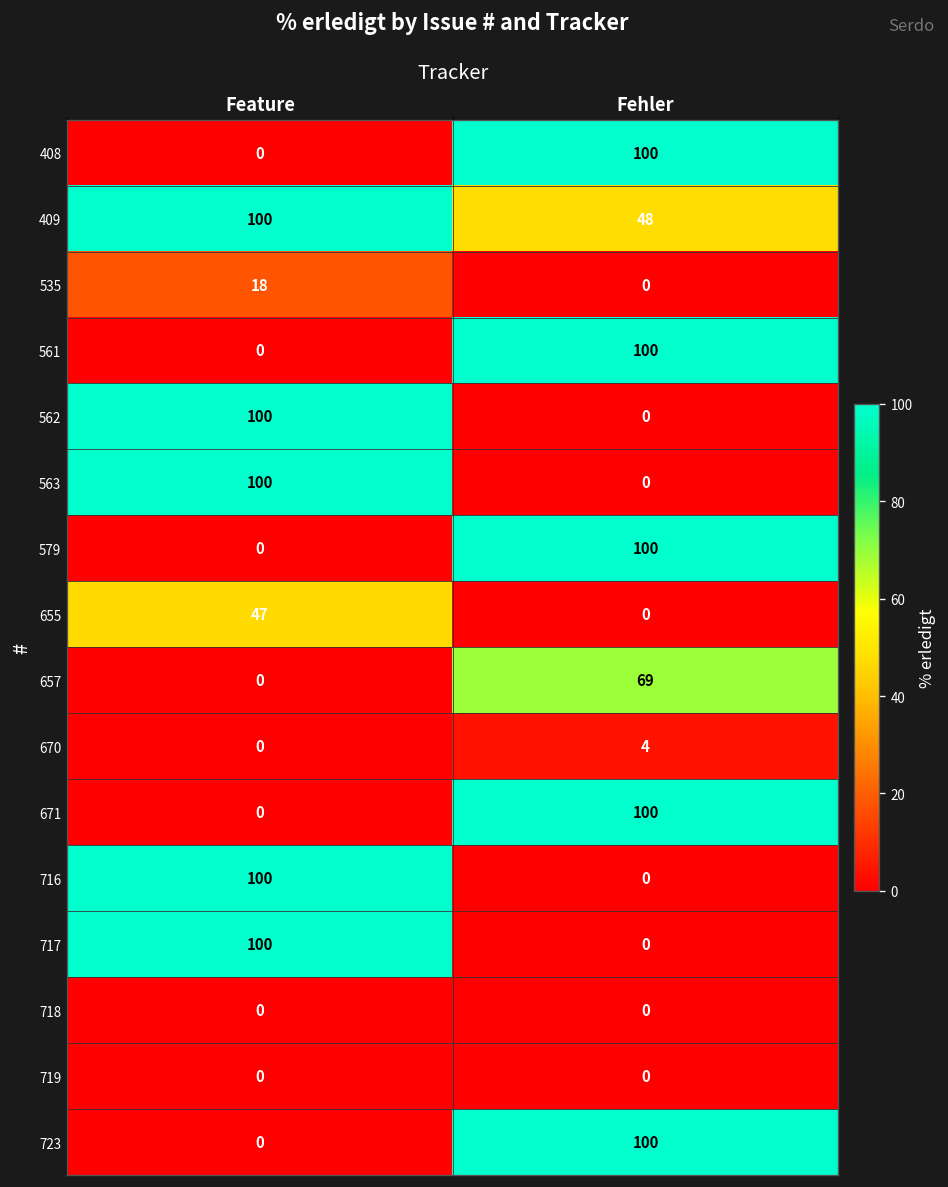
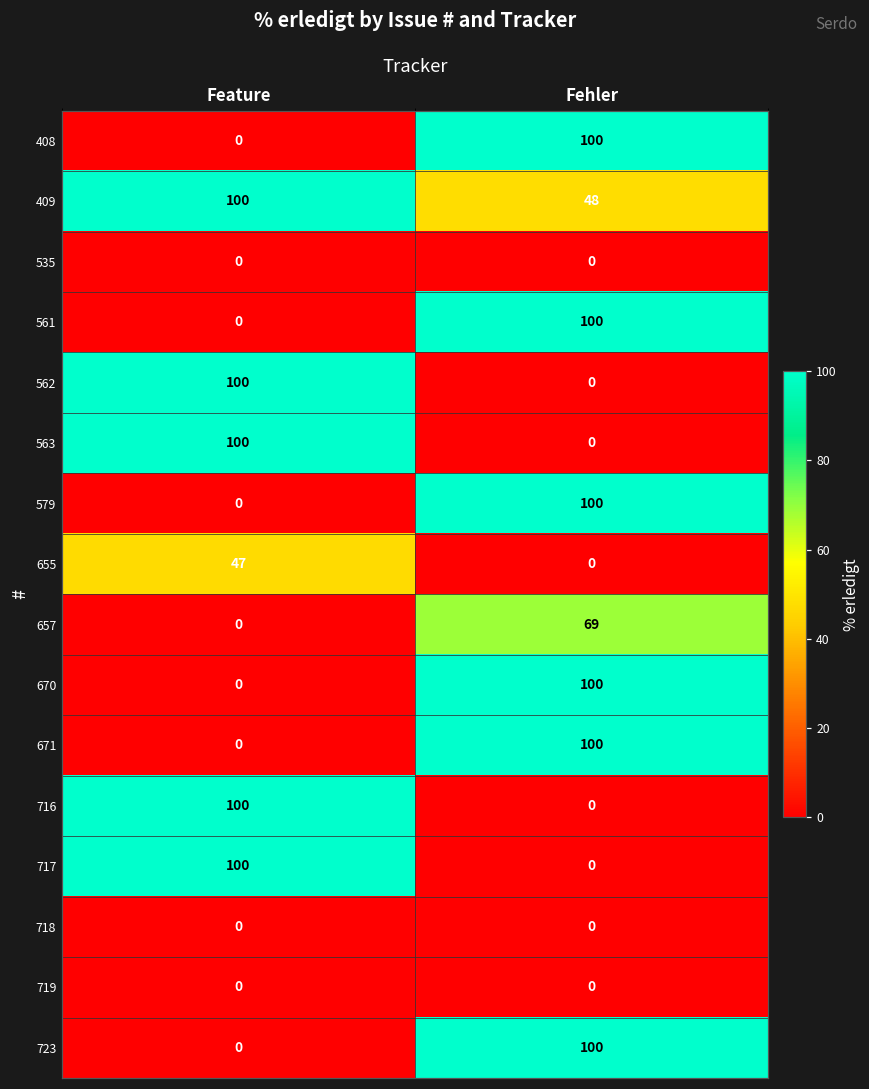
535, Feature: 18 -> 0
670, Fehler: 4 -> 100
